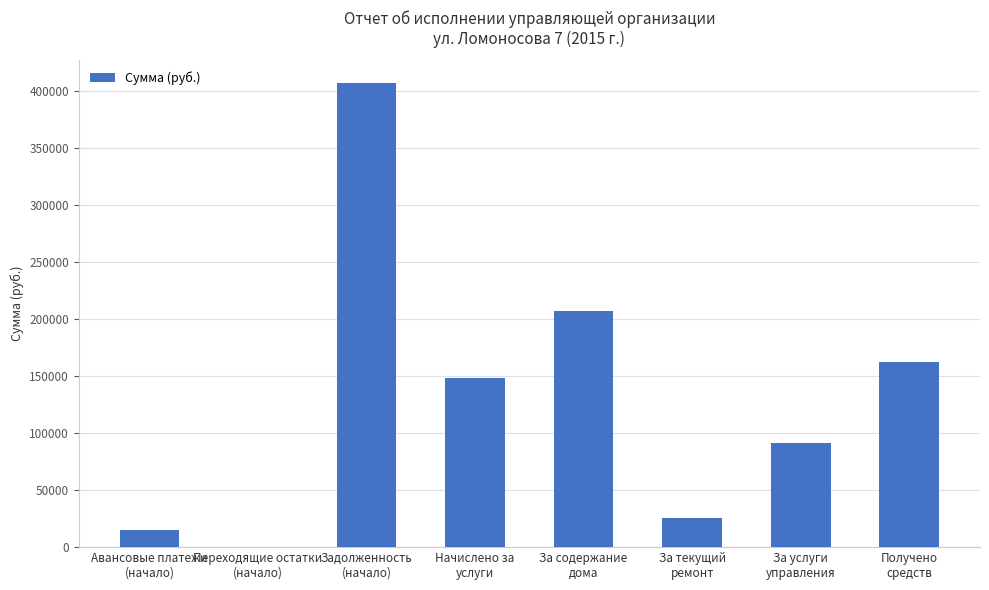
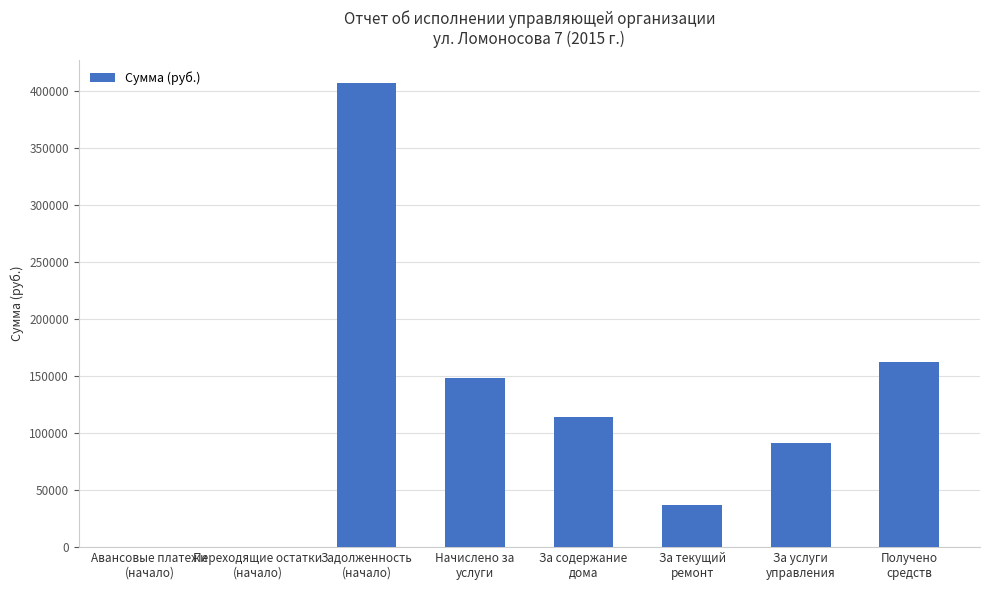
Авансовые платежи (начало): 15000 -> 0
За содержание дома: 207000 -> 114000
За текущий ремонт: 25000 -> 37000
